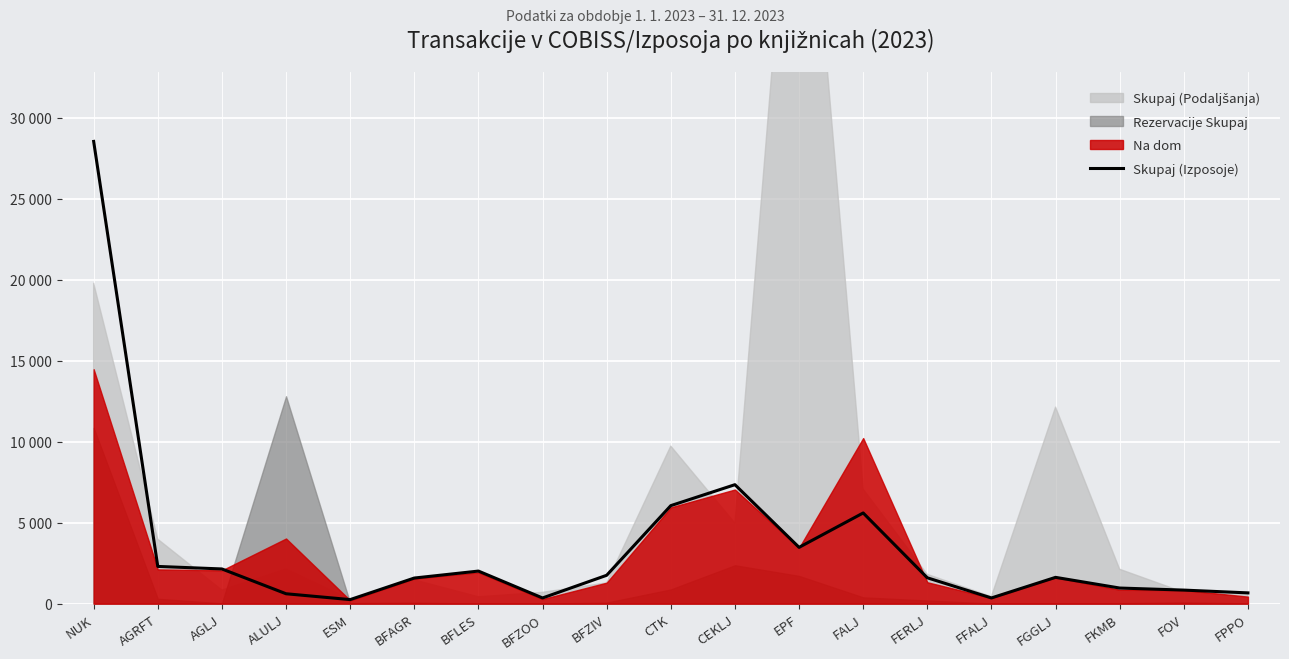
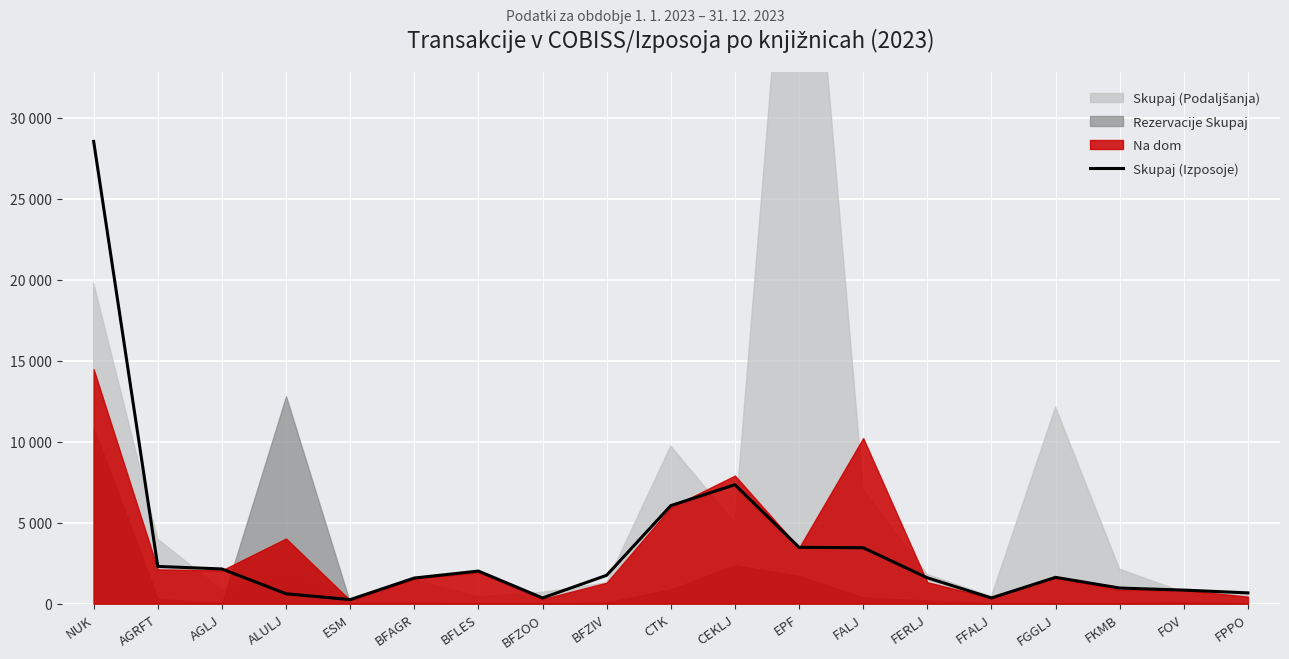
Na dom, CEKLJ: 7100 -> 7900
Skupaj (Izposoje), FALJ: 5600 -> 3500
